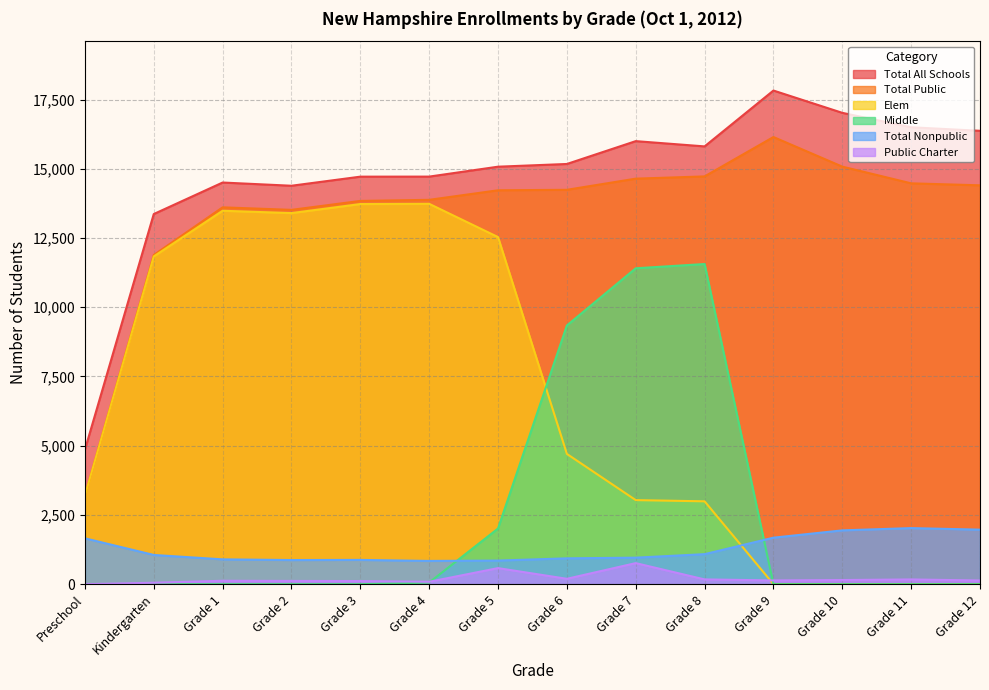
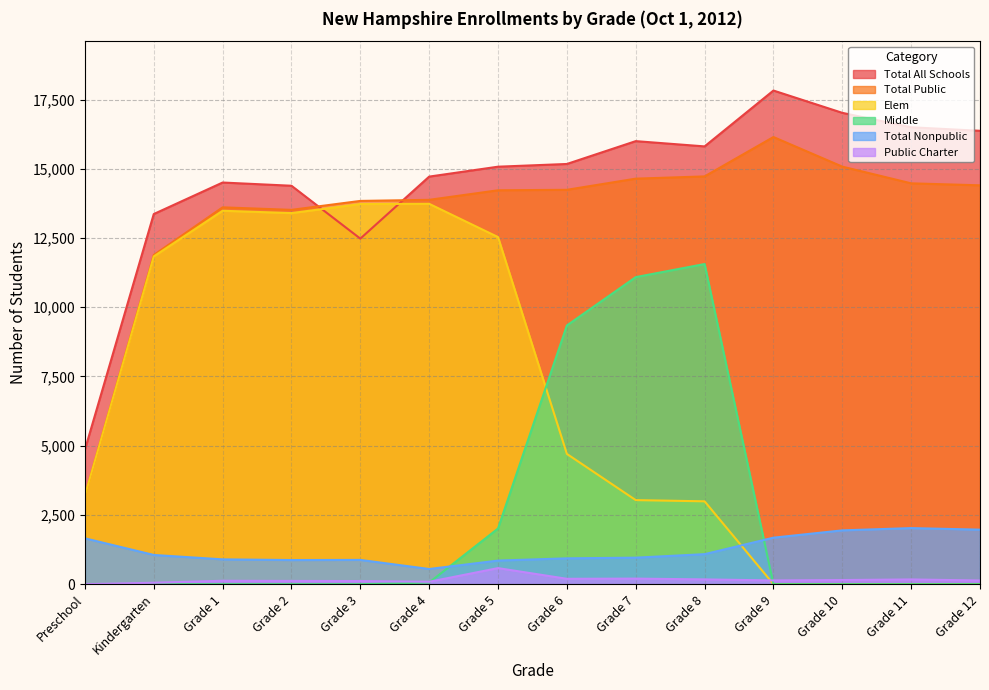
Total All Schools, Grade 3: 14,700 -> 12,500
Total Nonpublic, Grade 4: 800 -> 500
Middle, Grade 7: 11,400 -> 11,100
Public Charter, Grade 7: 800 -> 200
